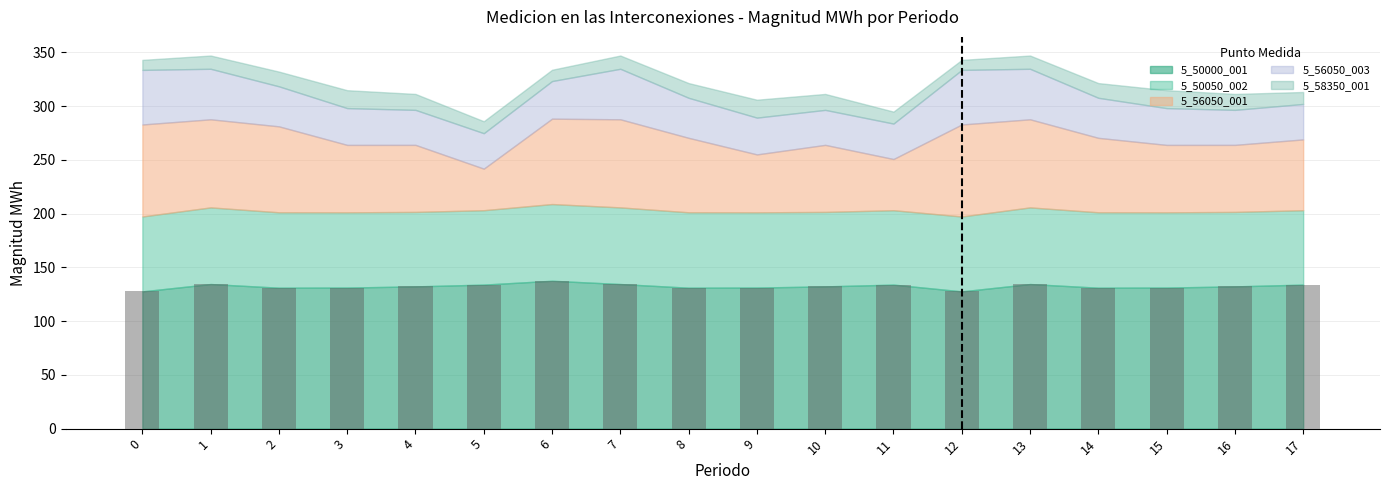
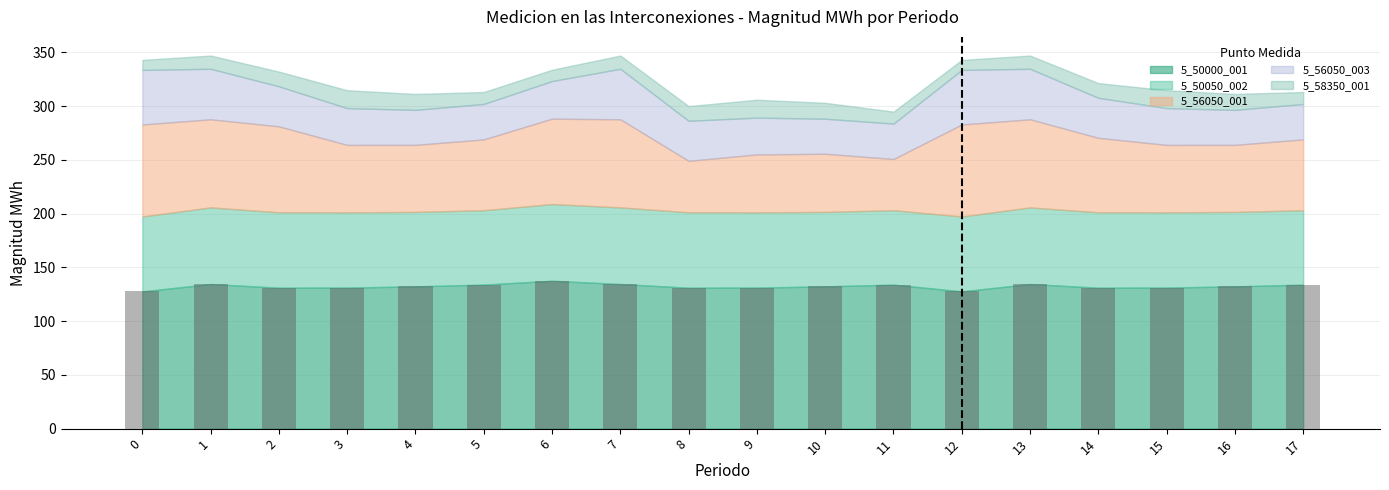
5_56050_001, 5: 39 -> 66
5_56050_001, 8: 69 -> 48
5_56050_001, 10: 62 -> 54
